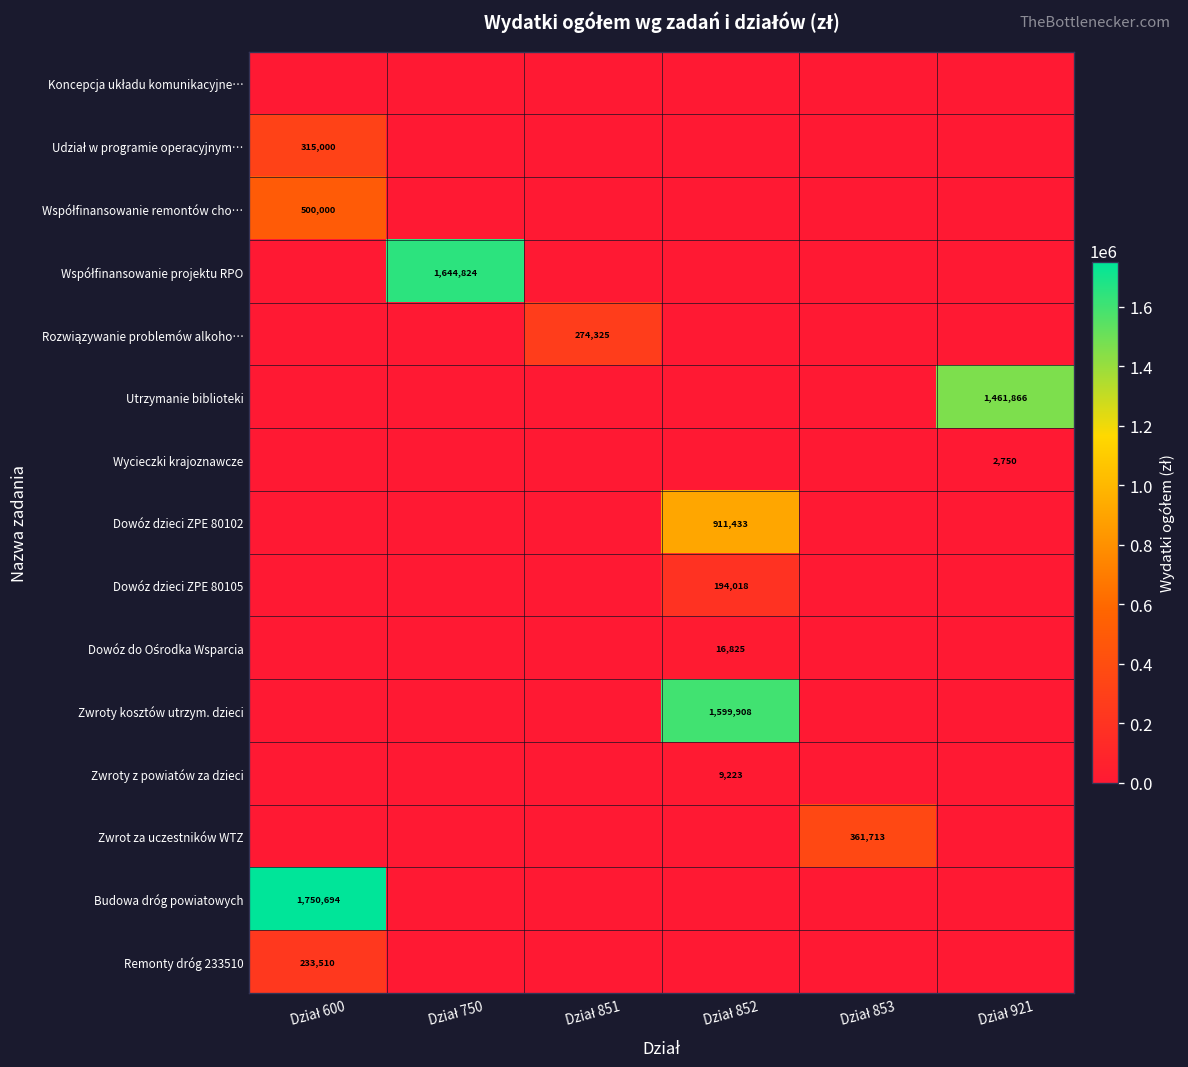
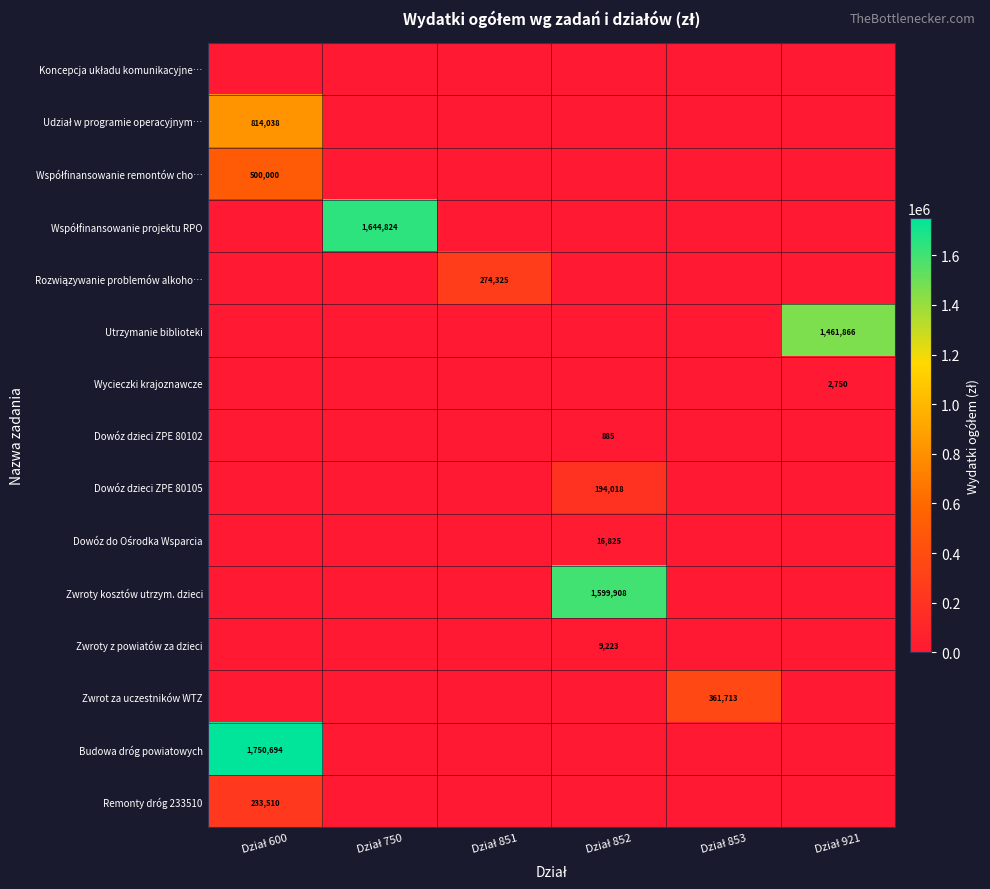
Udział w programie operacyjnym…, Dział 600: 315,000 -> 814,038
Dowóz dzieci ZPE 80102, Dział 852: 911,433 -> 885
